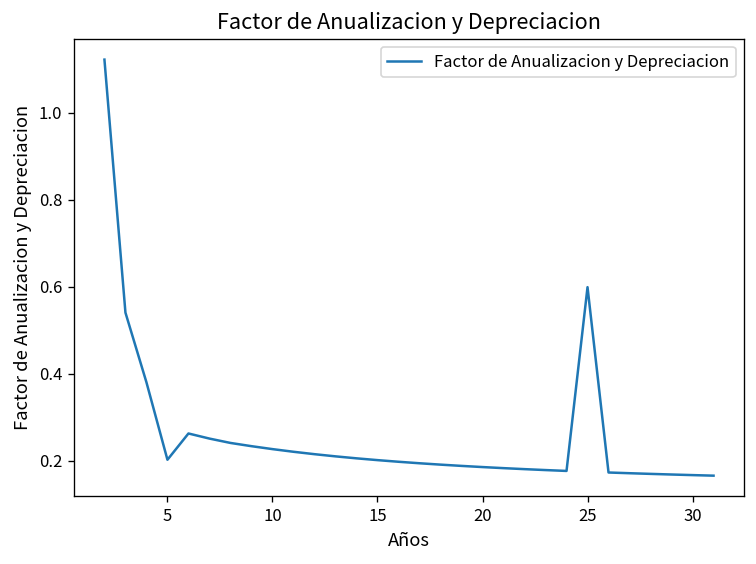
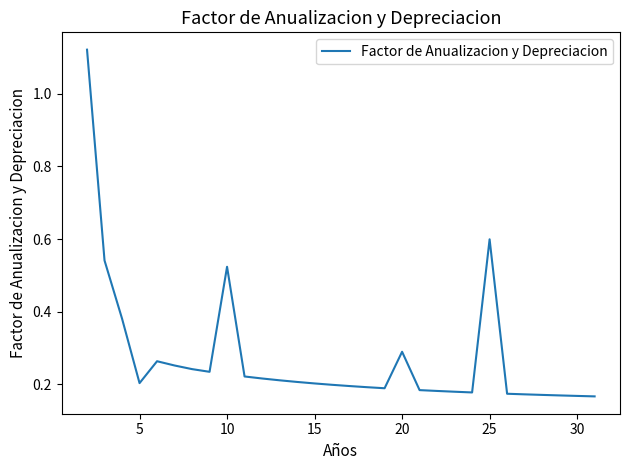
10: 0.23 -> 0.52
20: 0.19 -> 0.29
